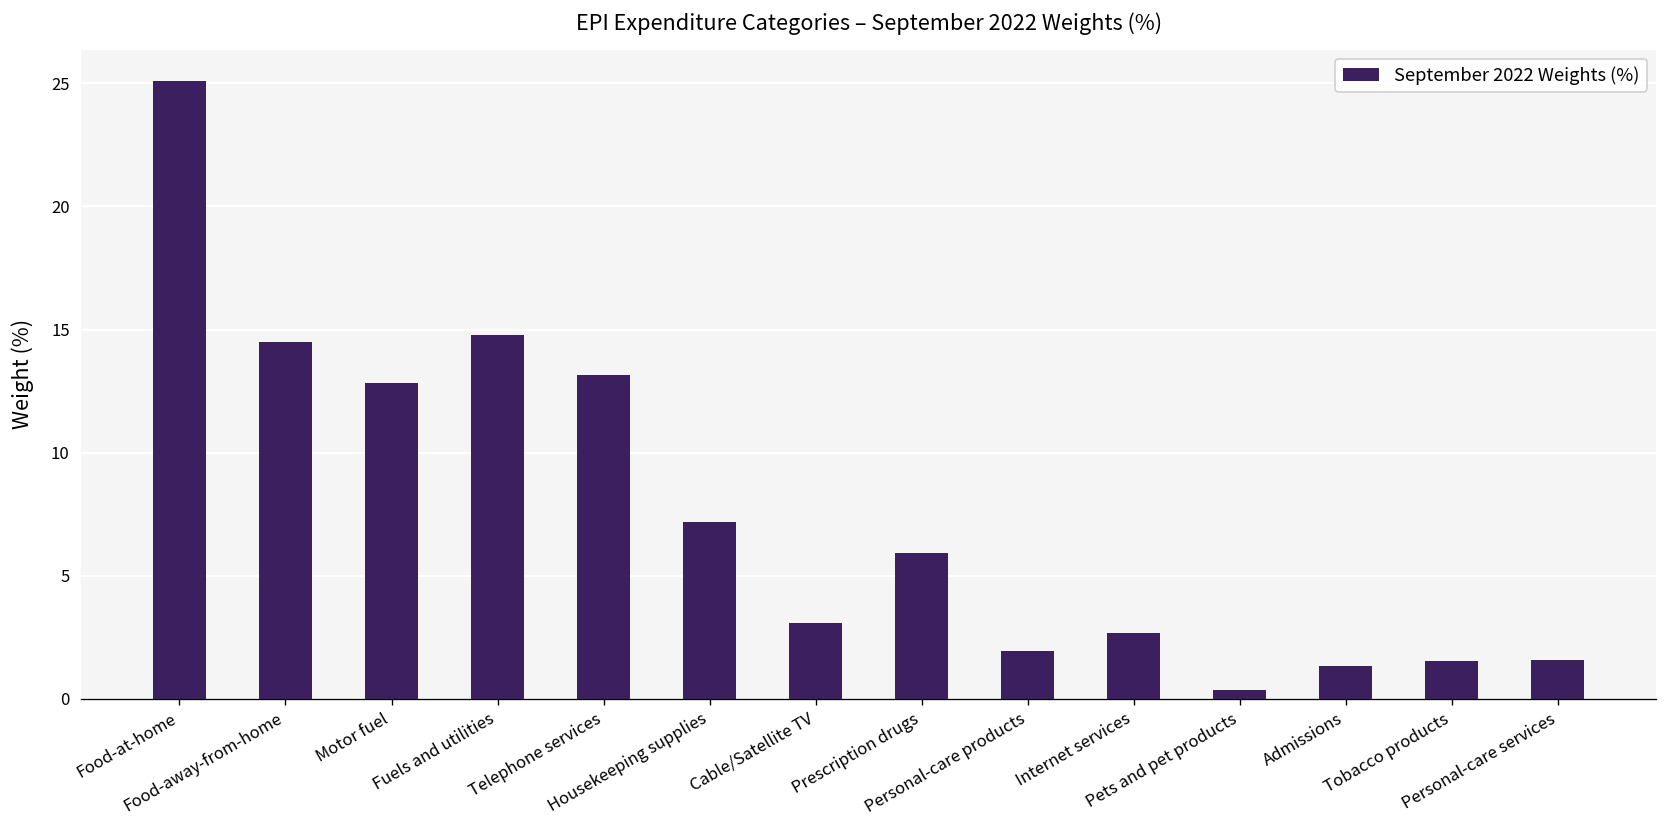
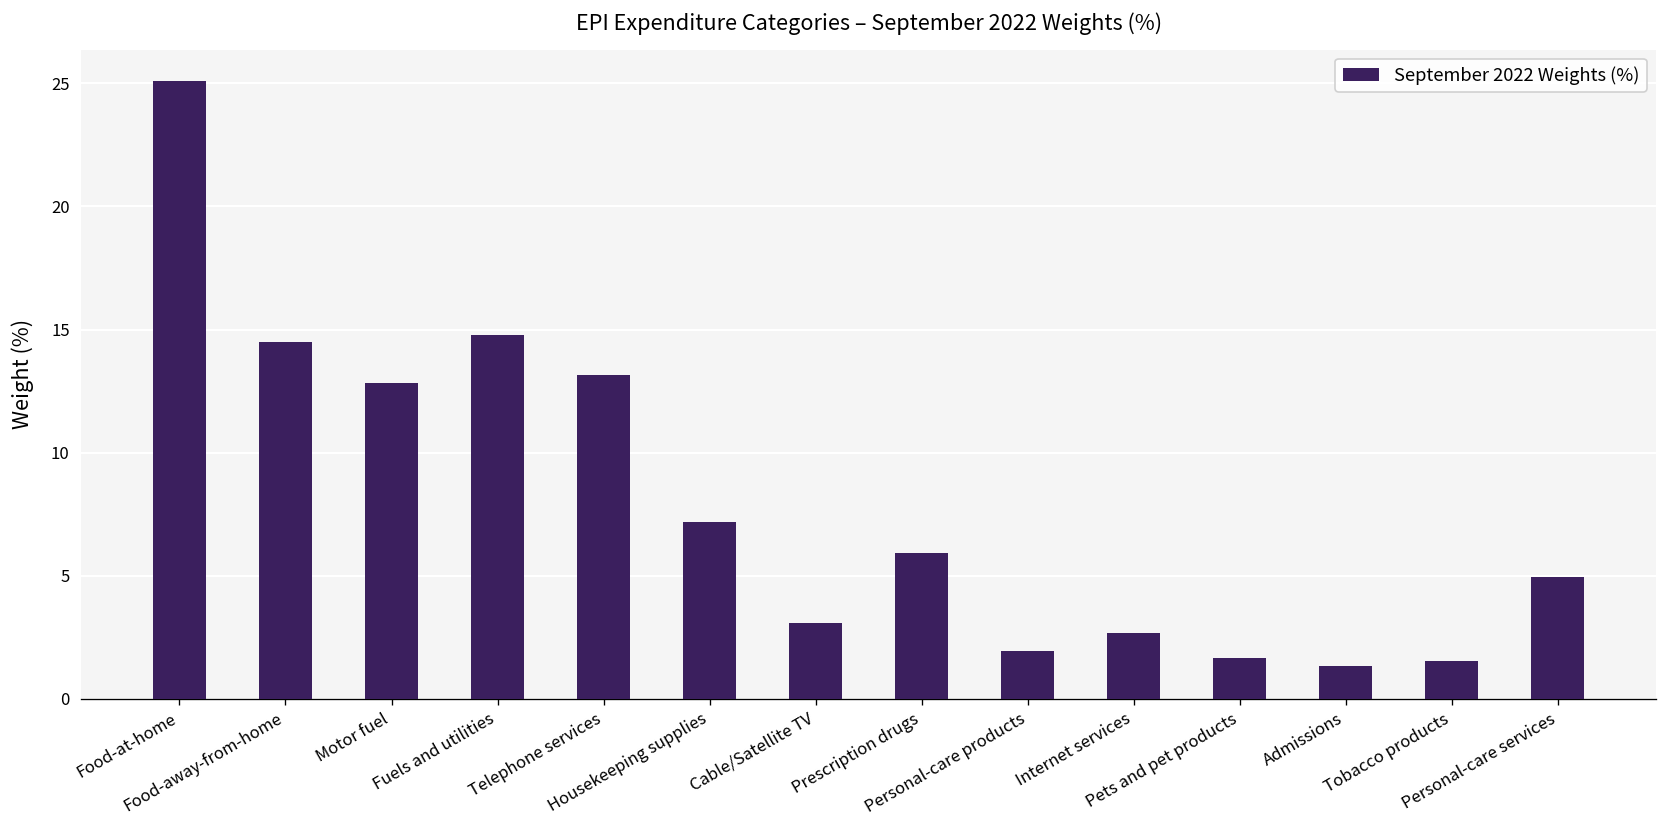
Pets and pet products: 0.3 -> 1.7
Personal-care services: 1.6 -> 5.0
